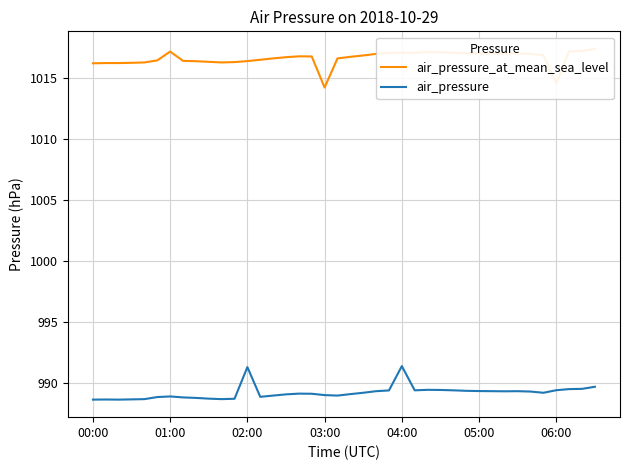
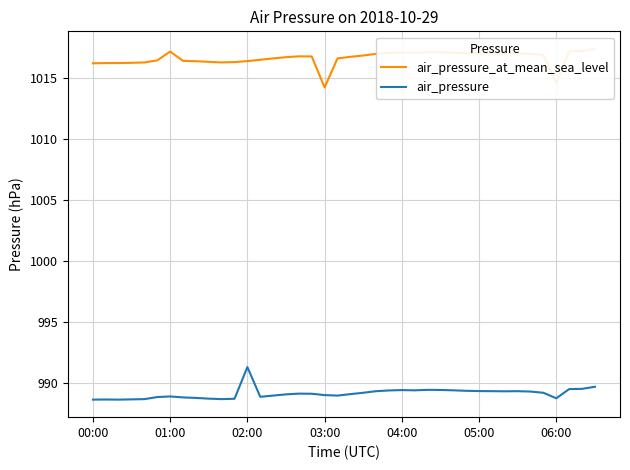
air_pressure, 04:00: 991.4 -> 989.5
air_pressure, 06:00: 989.4 -> 988.8
